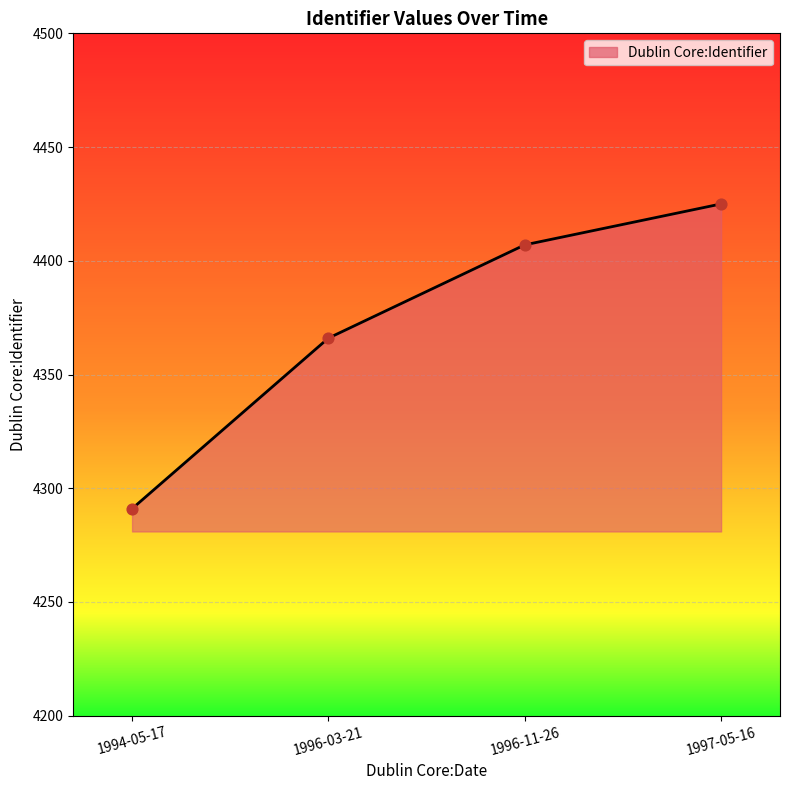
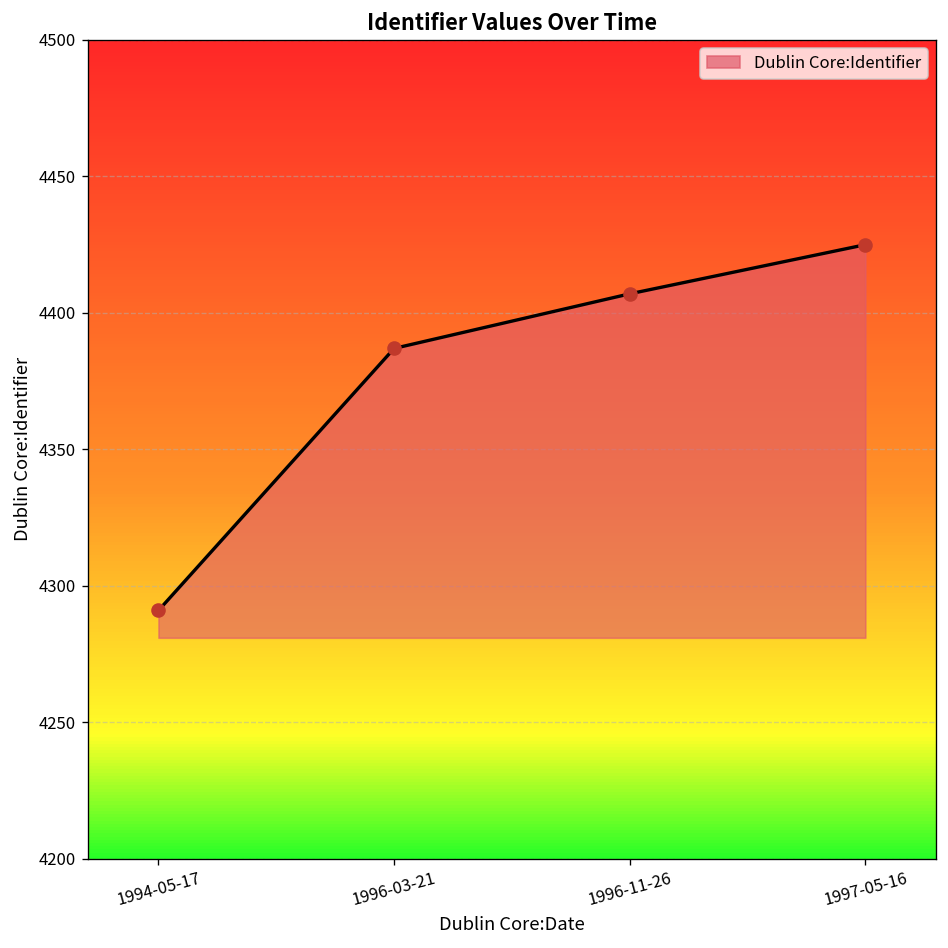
1996-03-21: 4366 -> 4387
